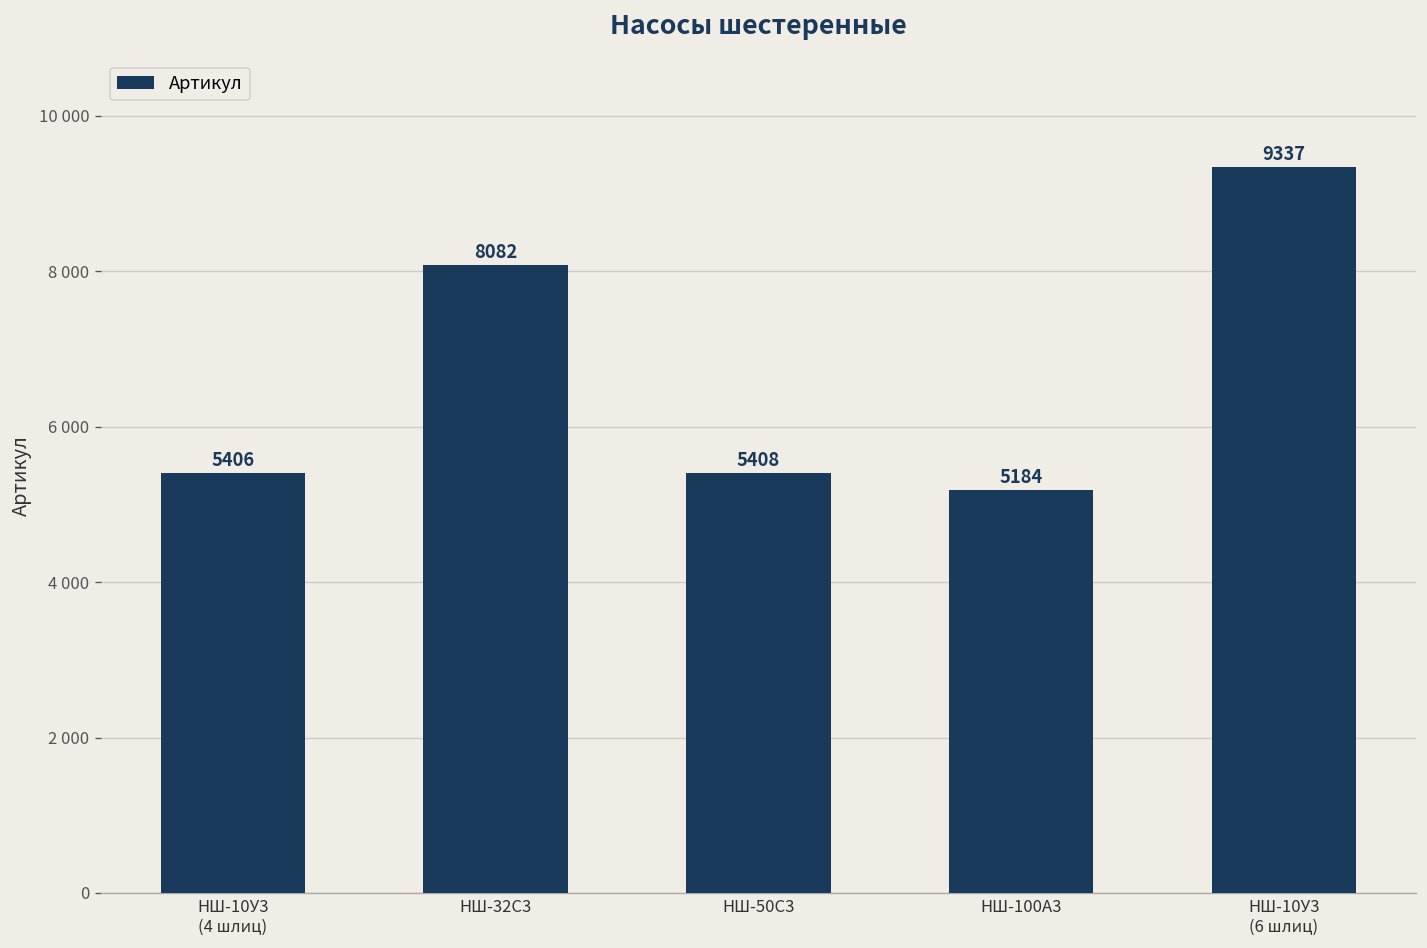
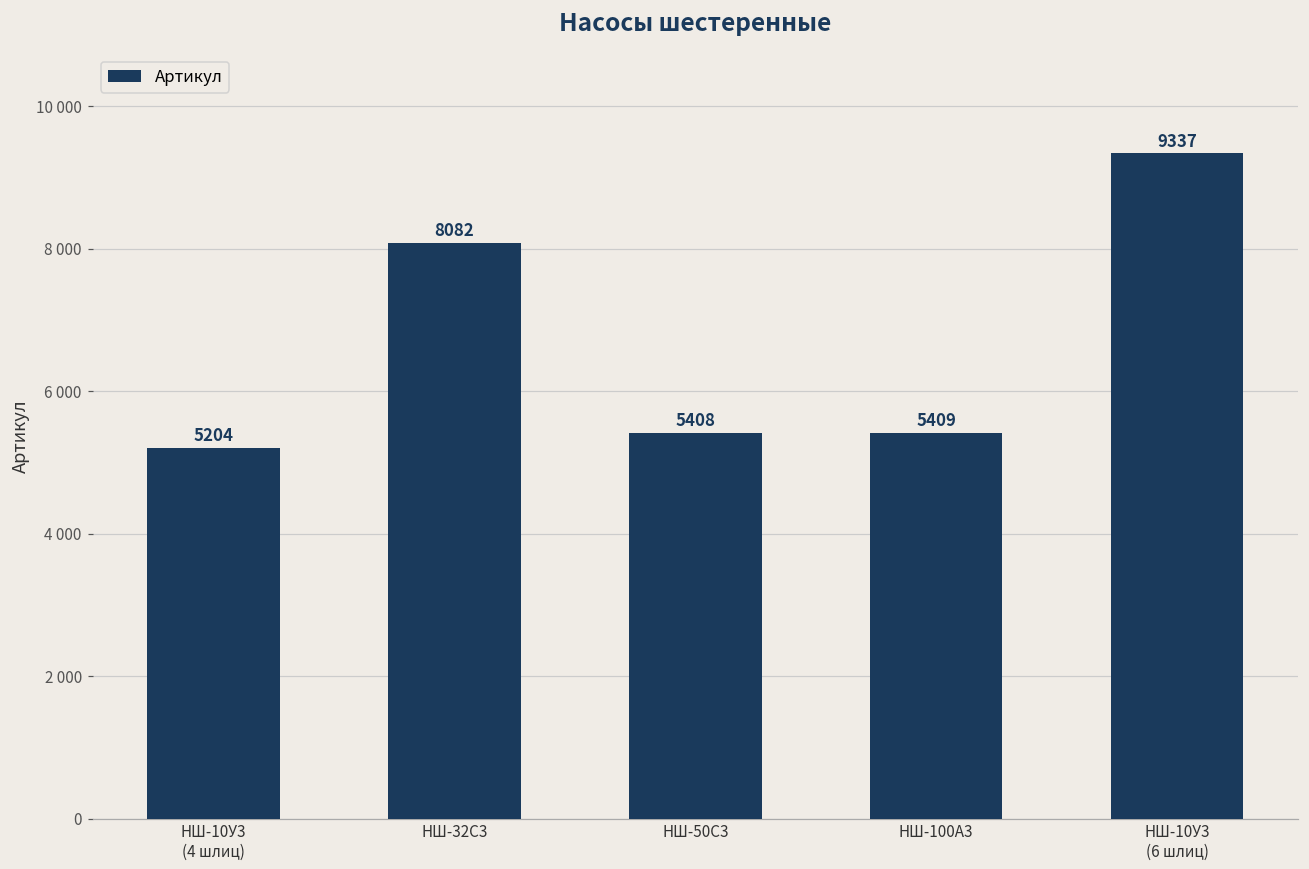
НШ-10У3 (4 шлиц): 5406 -> 5204
НШ-100А3: 5184 -> 5409
